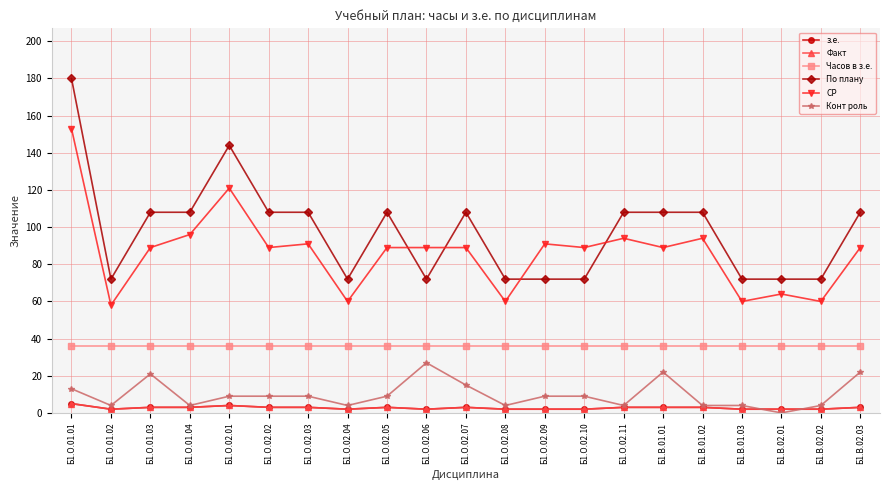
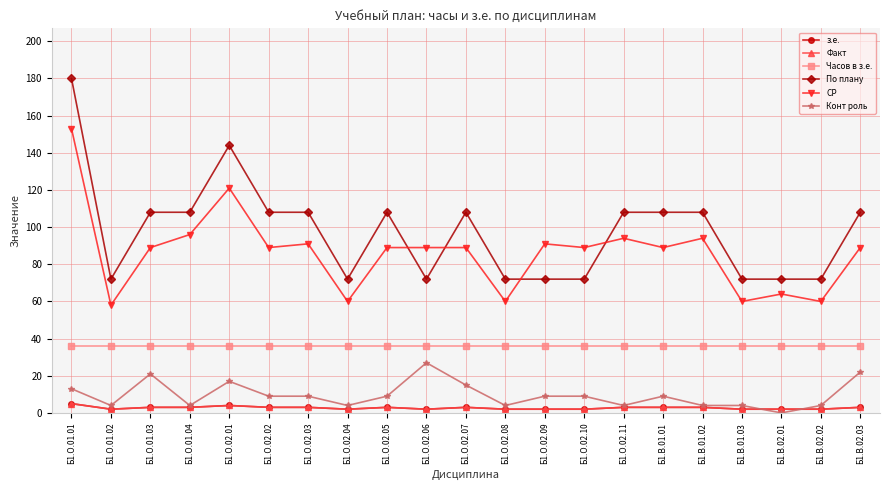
Конт роль, Б1.О.02.01: 9 -> 17
Конт роль, Б1.В.01.01: 22 -> 9
